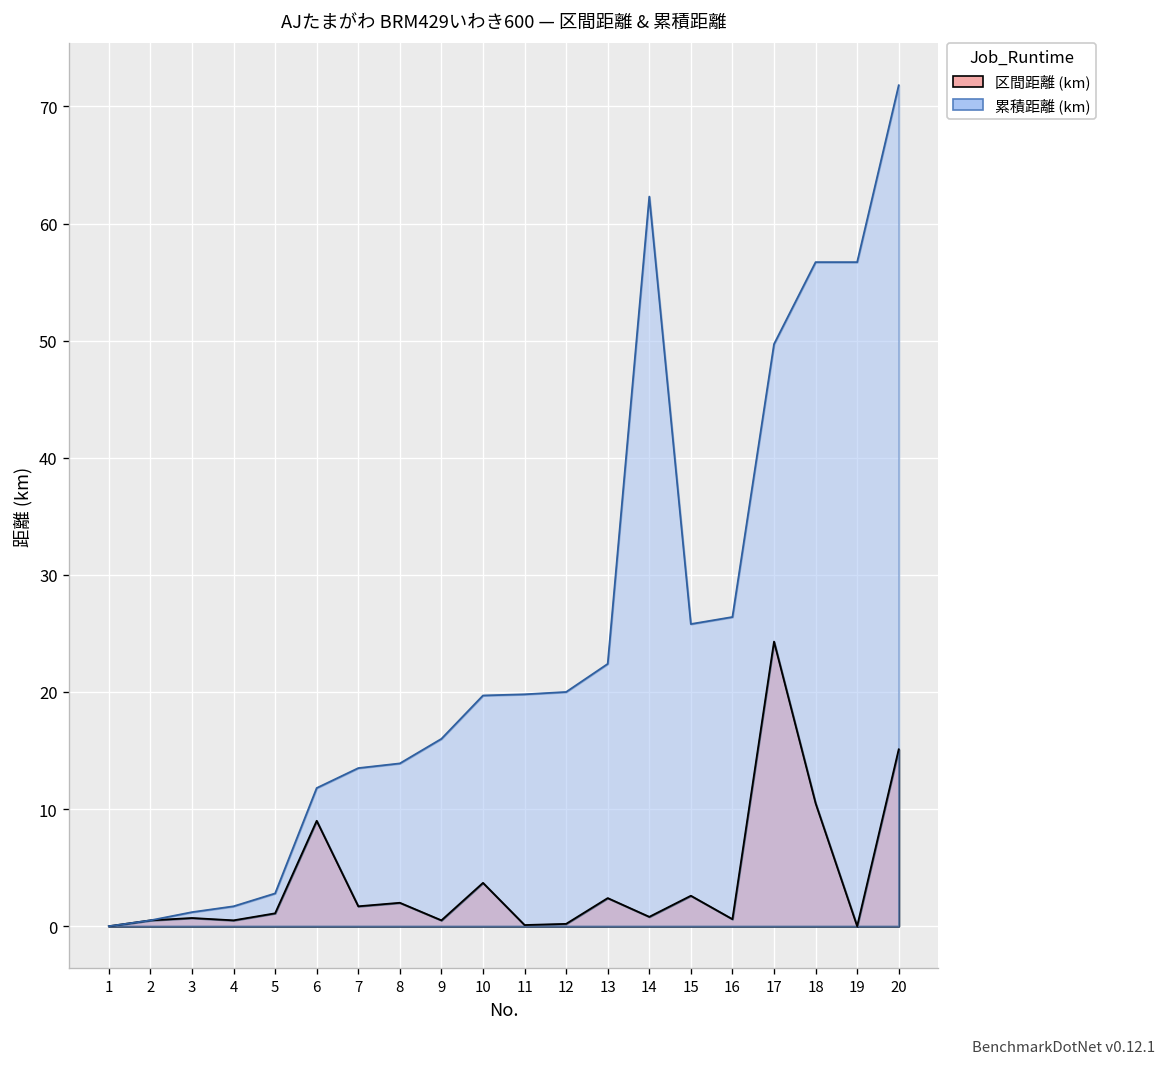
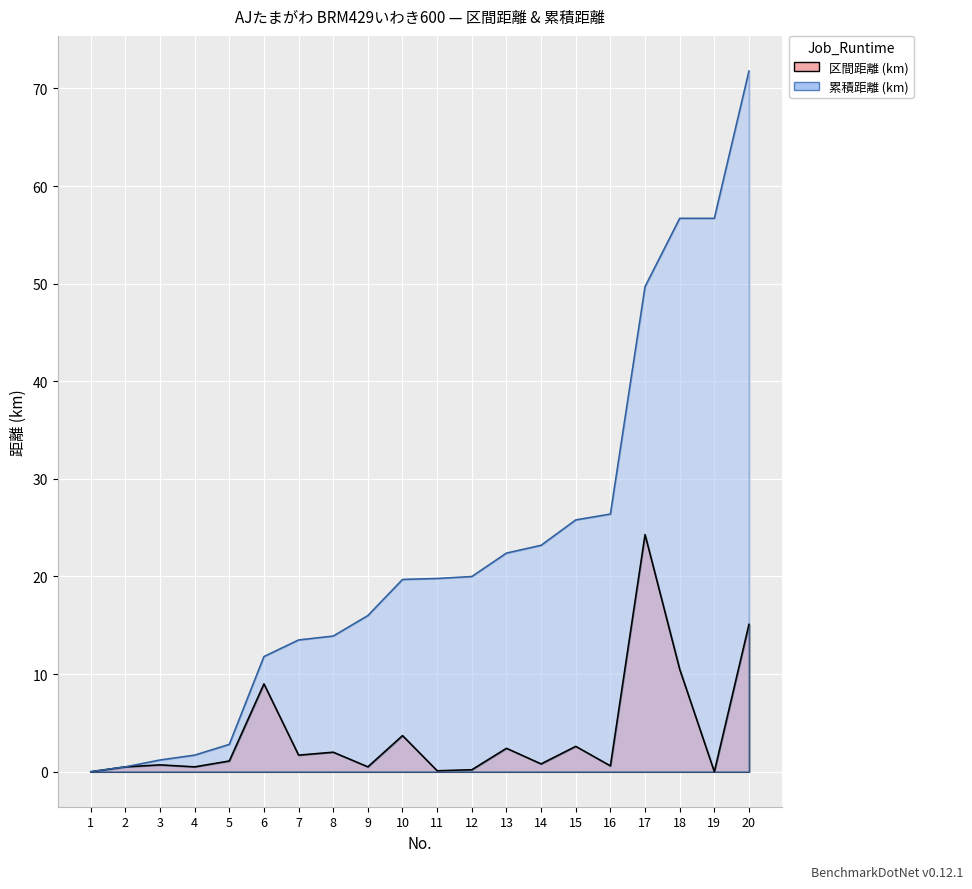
累積距離 (km), 14: 62 -> 23
